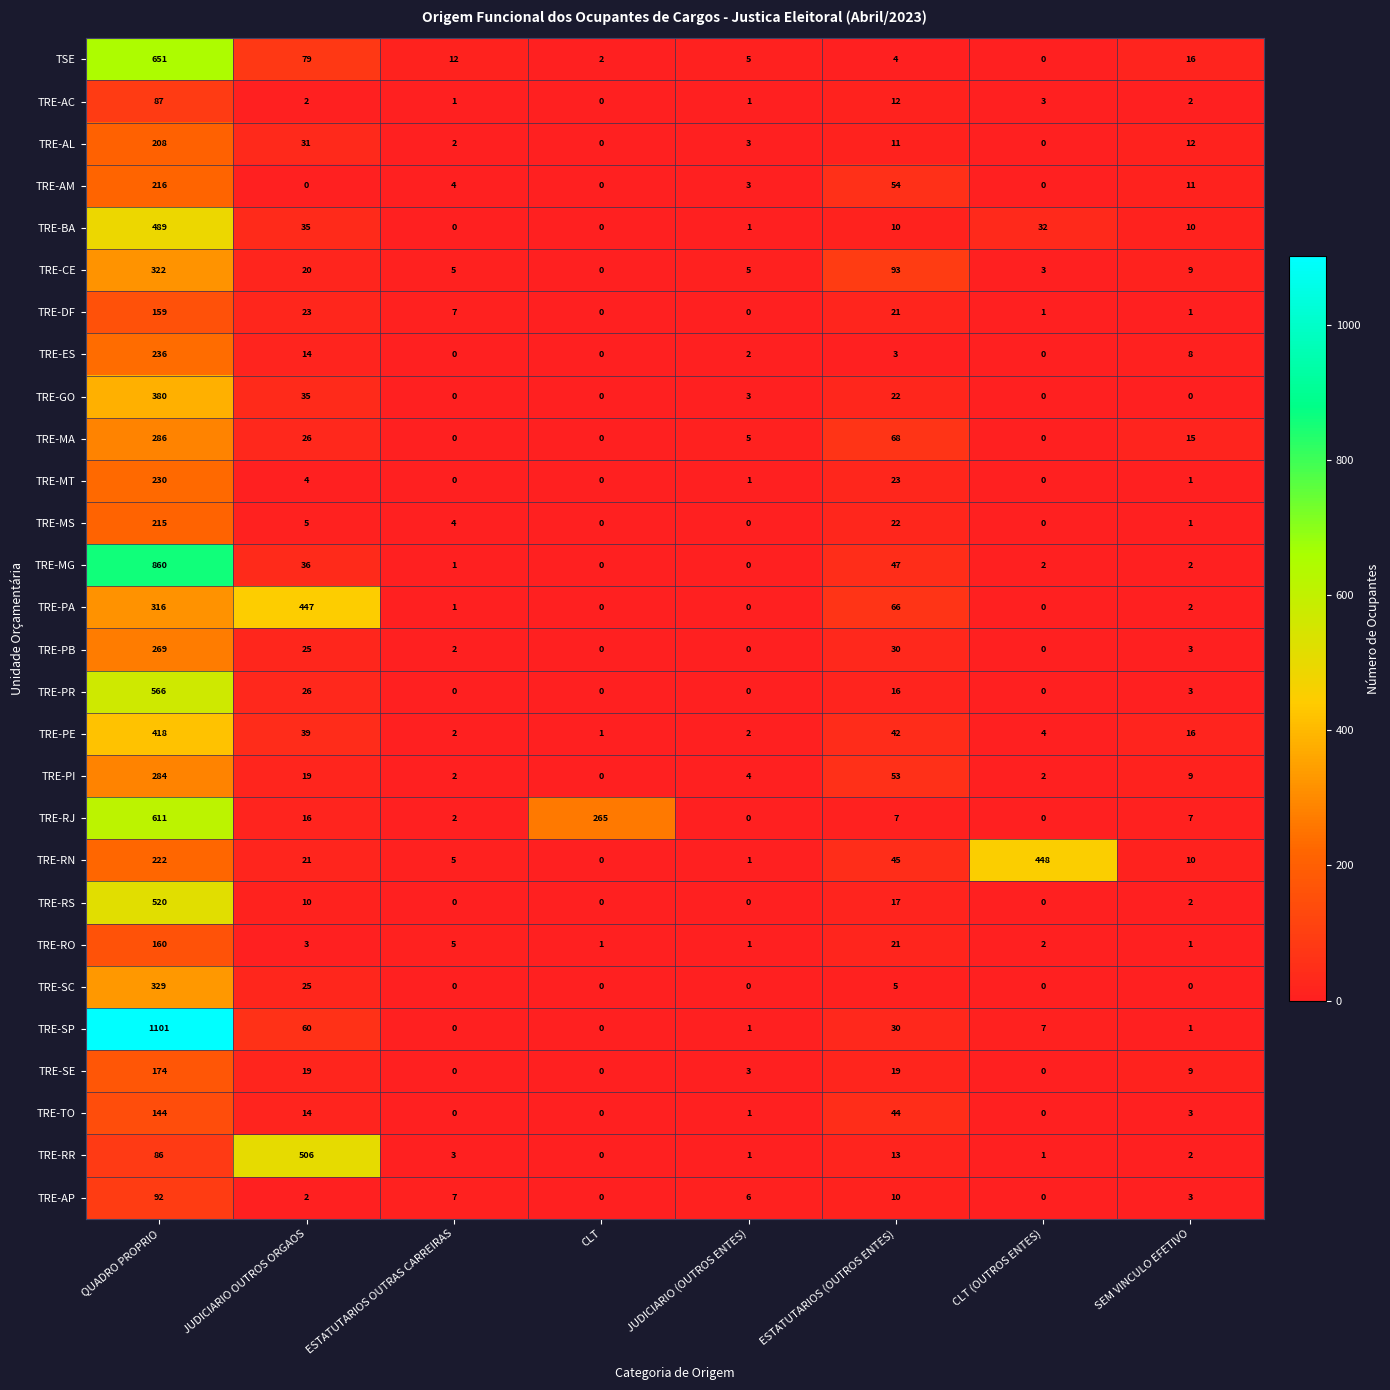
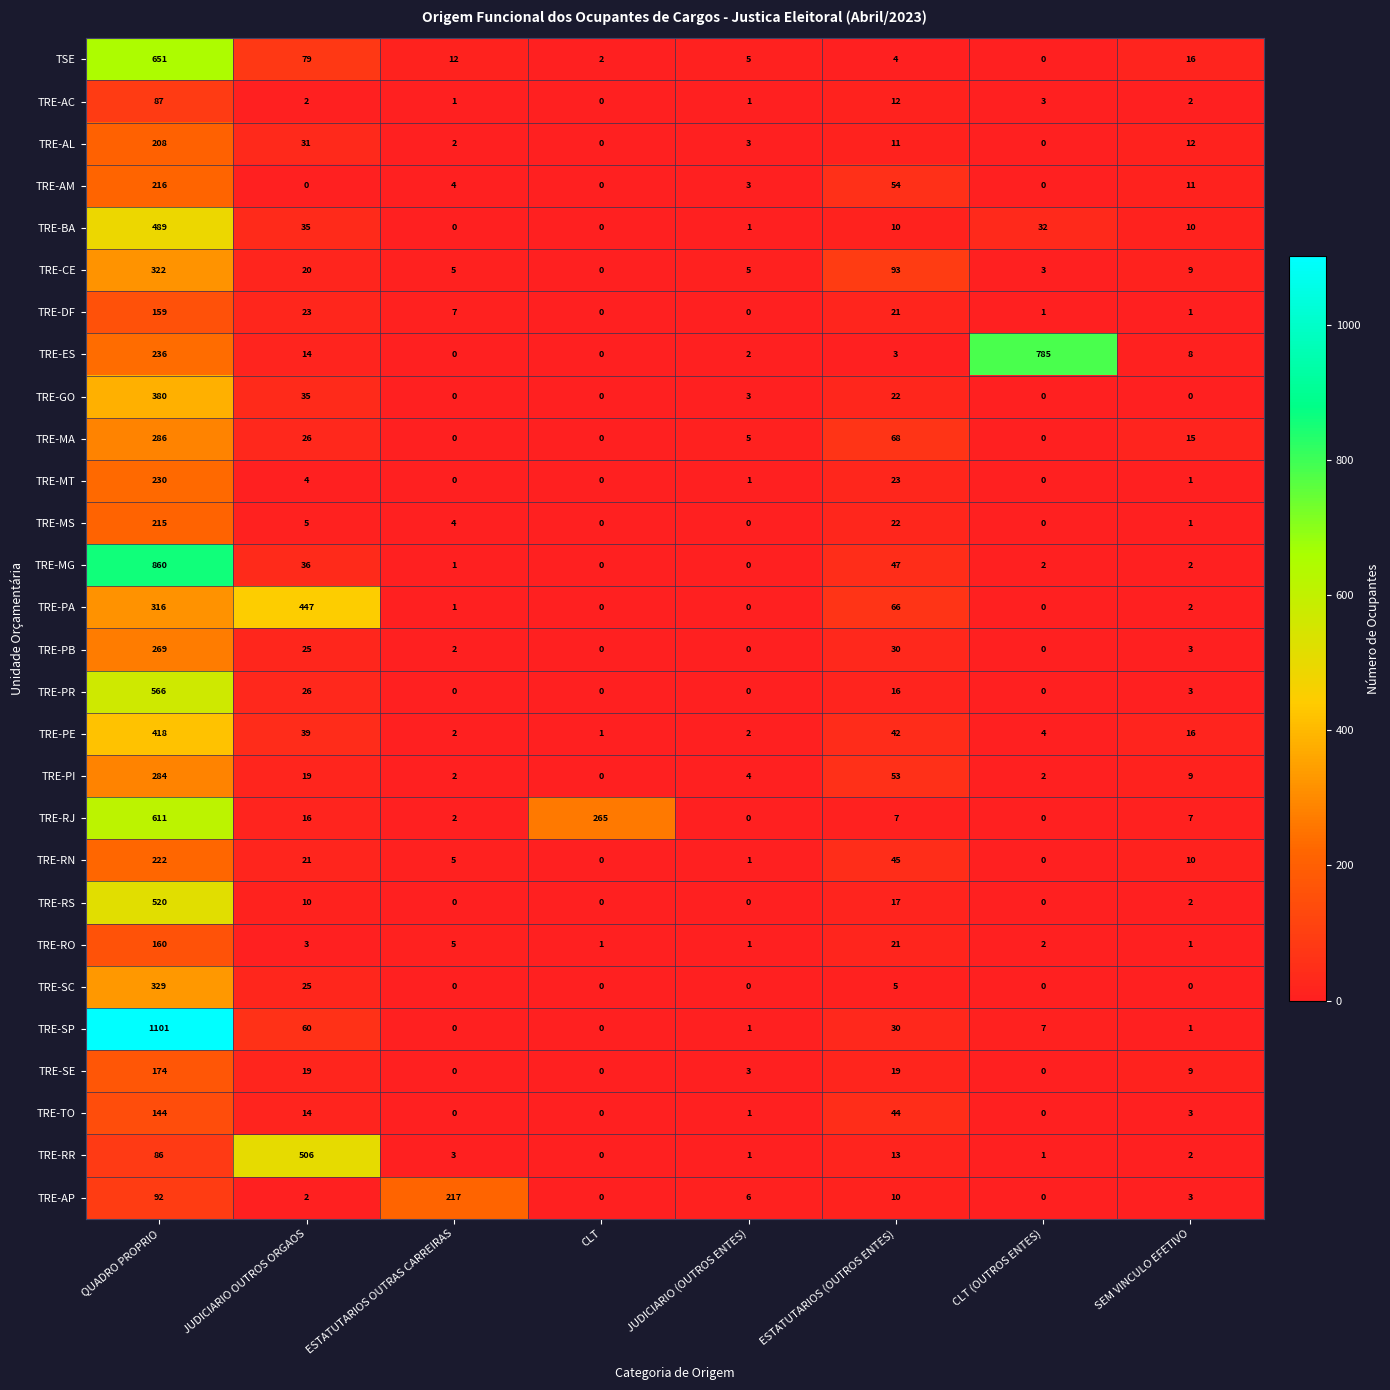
TRE-ES, CLT (OUTROS ENTES): 0 -> 785
TRE-RN, CLT (OUTROS ENTES): 448 -> 0
TRE-AP, ESTATUTARIOS OUTRAS CARREIRAS: 7 -> 217
